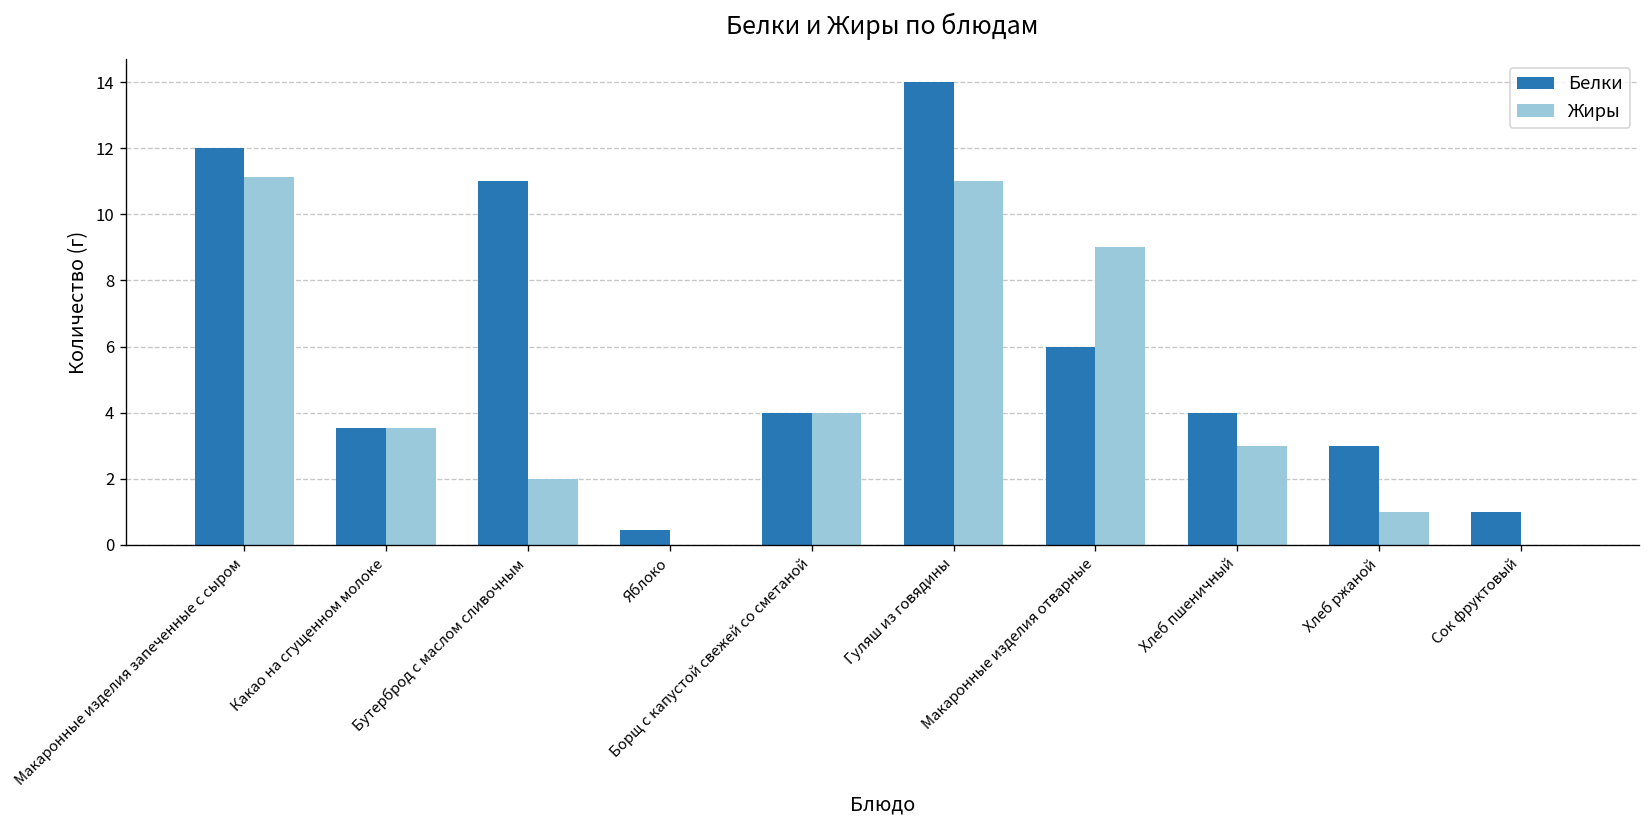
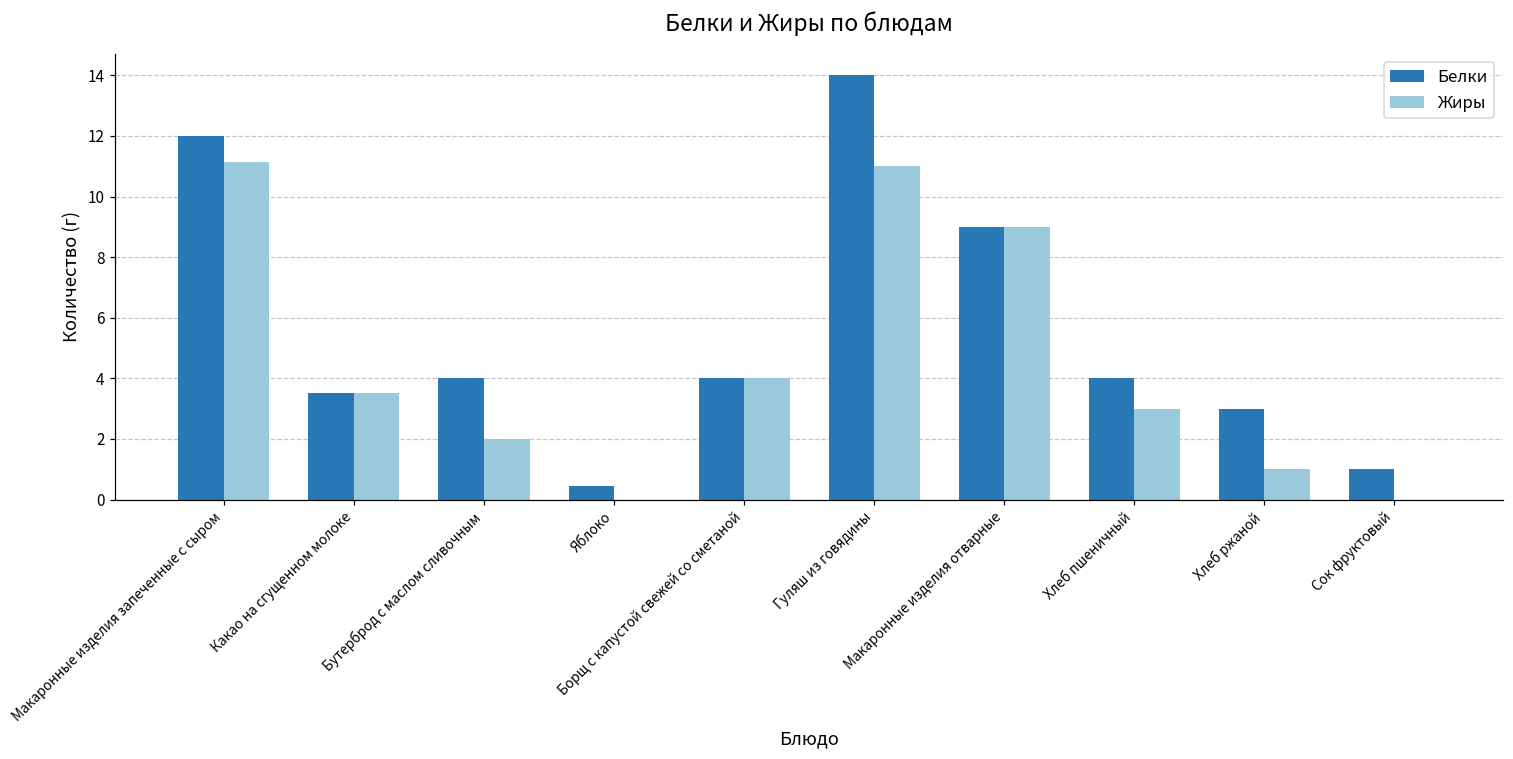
Белки, Бутерброд с маслом сливочным: 11 -> 4
Белки, Макаронные изделия отварные: 6 -> 9
